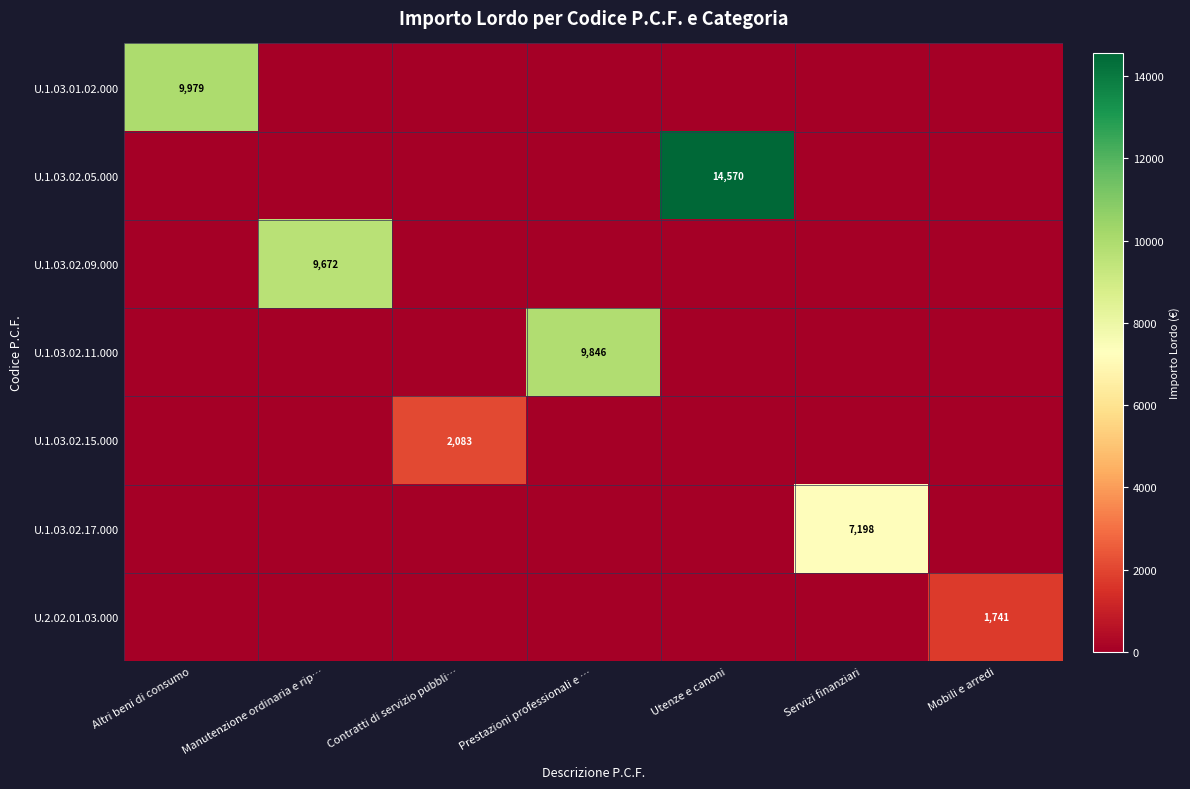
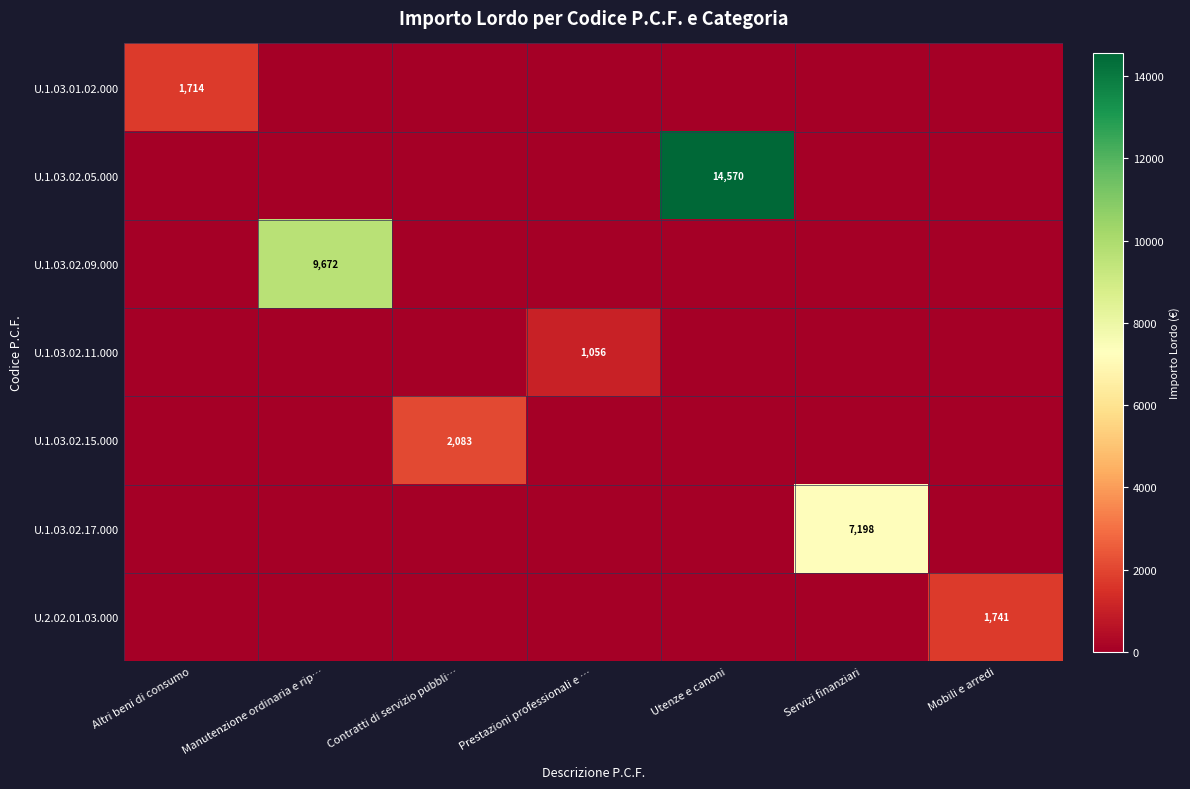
U.1.03.01.02.000, Altri beni di consumo: 9,979 -> 1,714
U.1.03.02.11.000, Prestazioni professionali e …: 9,846 -> 1,056
